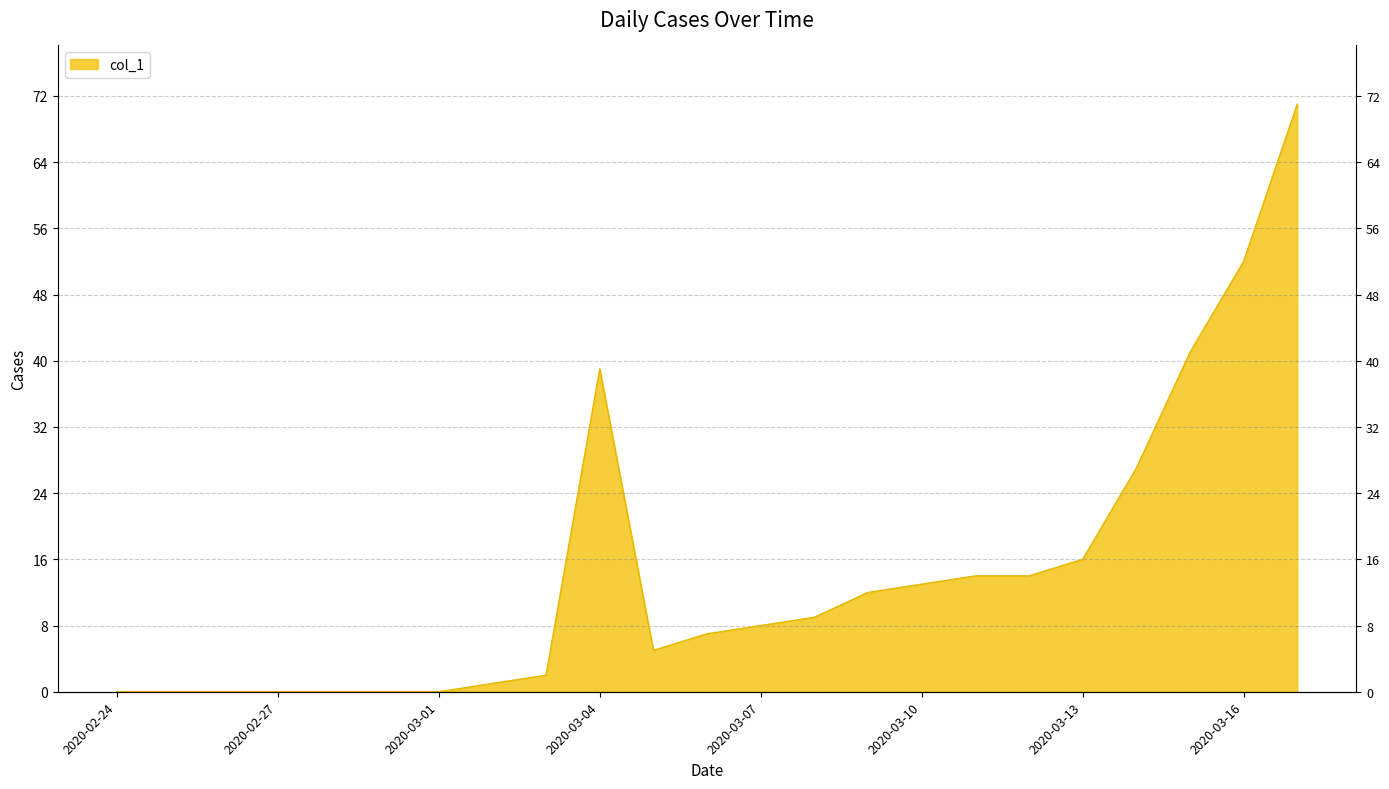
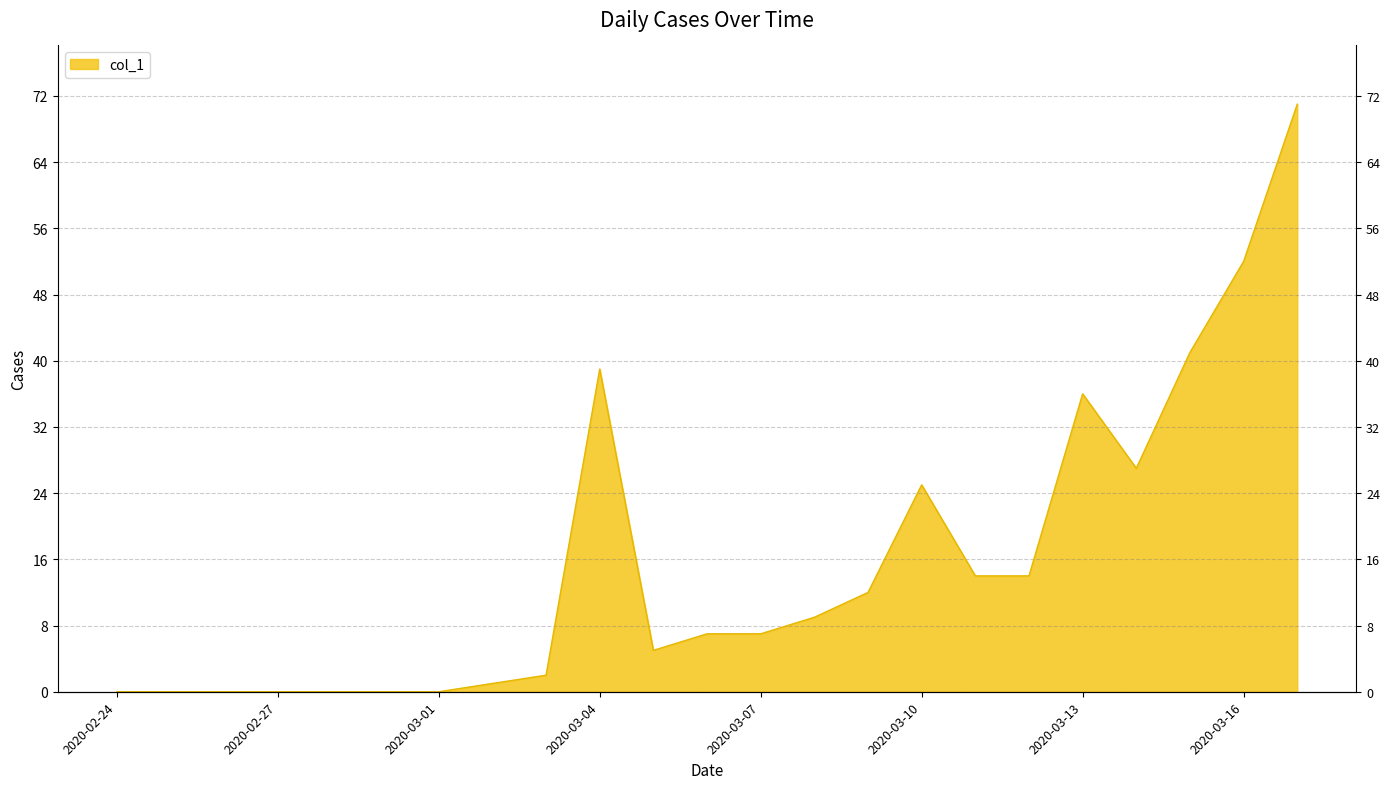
2020-03-07: 8 -> 7
2020-03-10: 13 -> 25
2020-03-13: 16 -> 36
